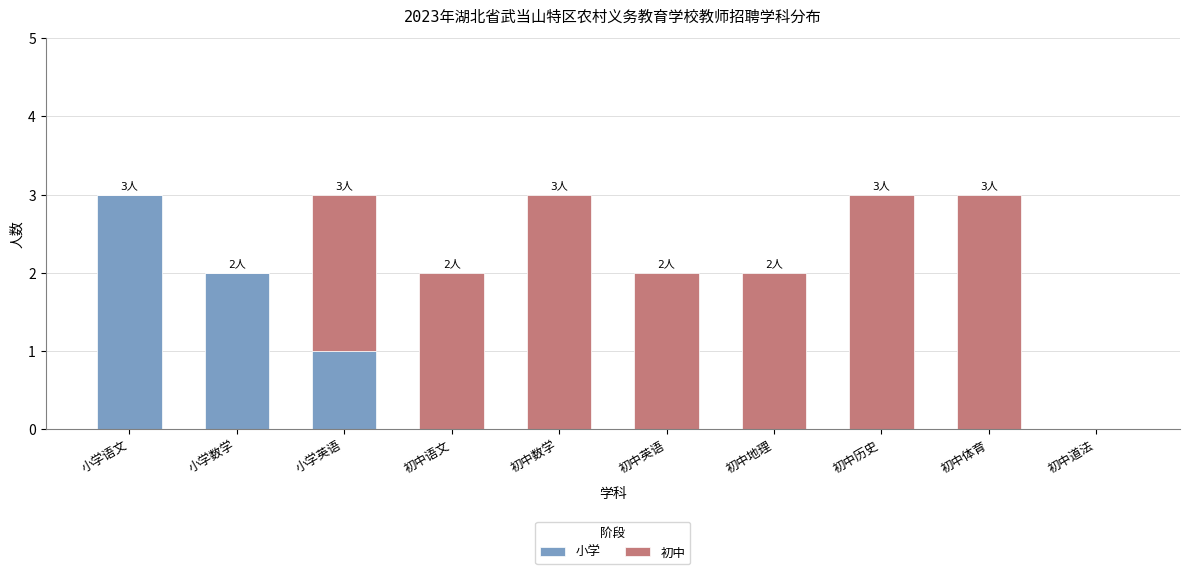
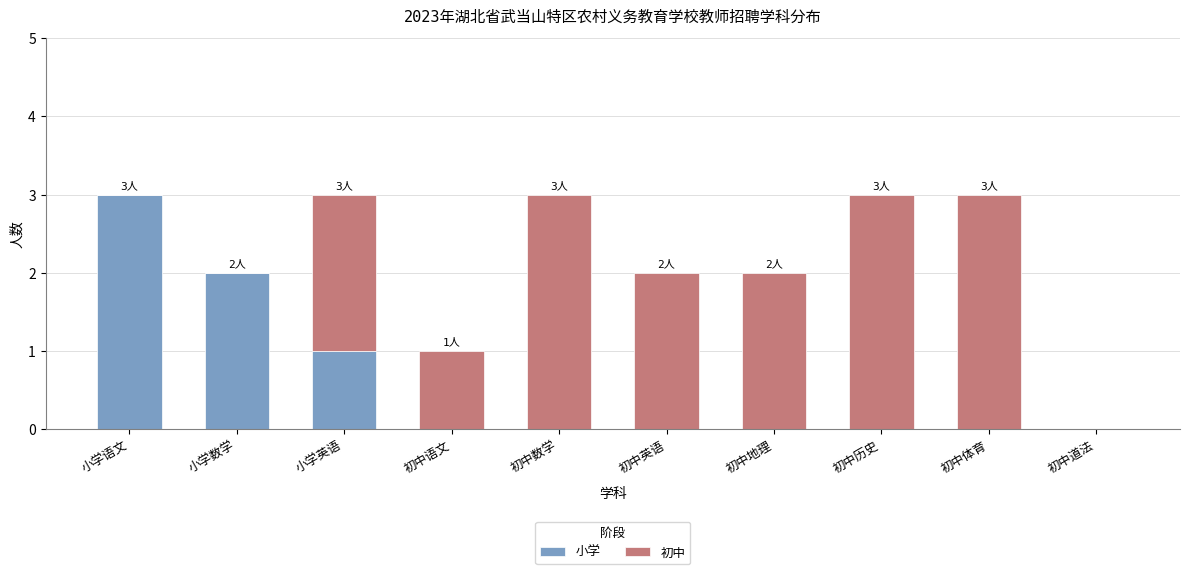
初中, 初中语文: 2人 -> 1人
